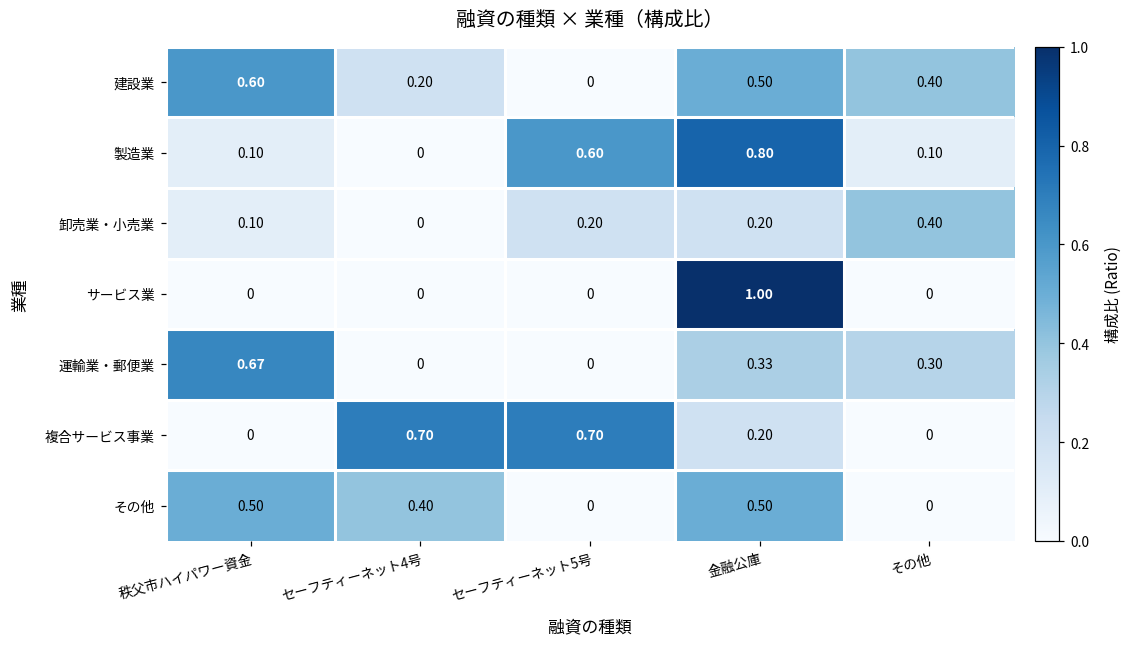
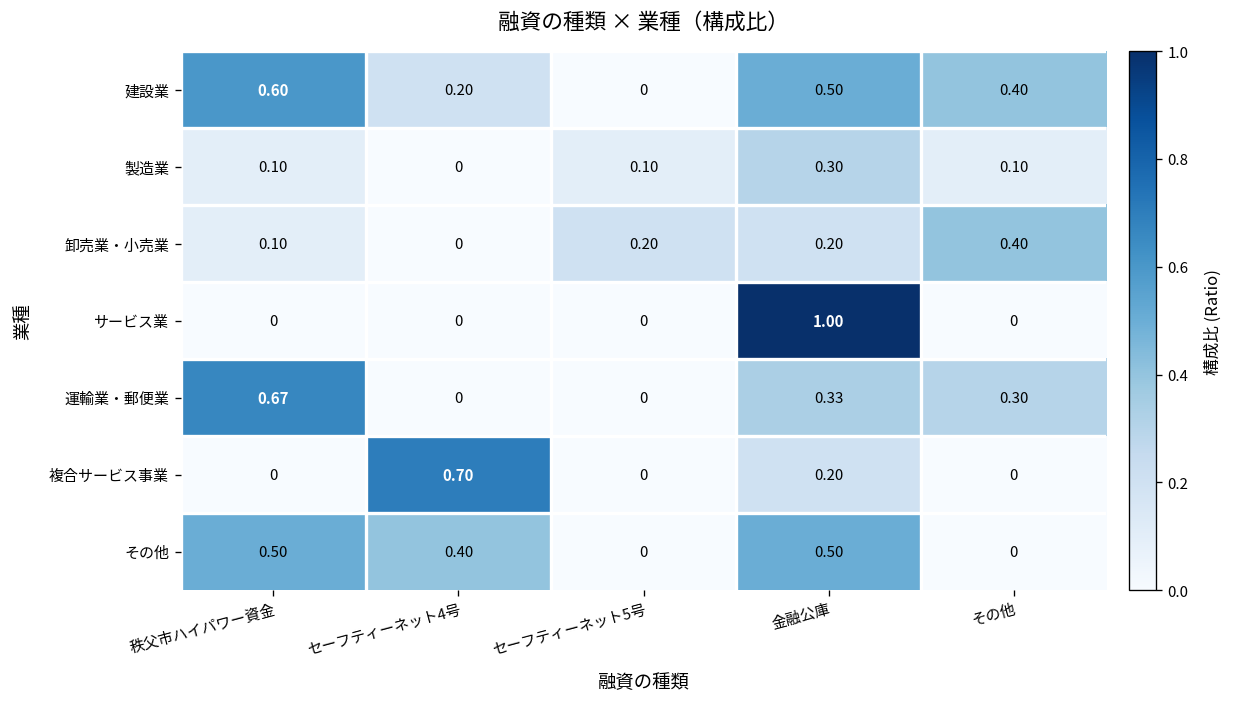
製造業, セーフティーネット5号: 0.60 -> 0.10
製造業, 金融公庫: 0.80 -> 0.30
複合サービス事業, セーフティーネット5号: 0.70 -> 0
